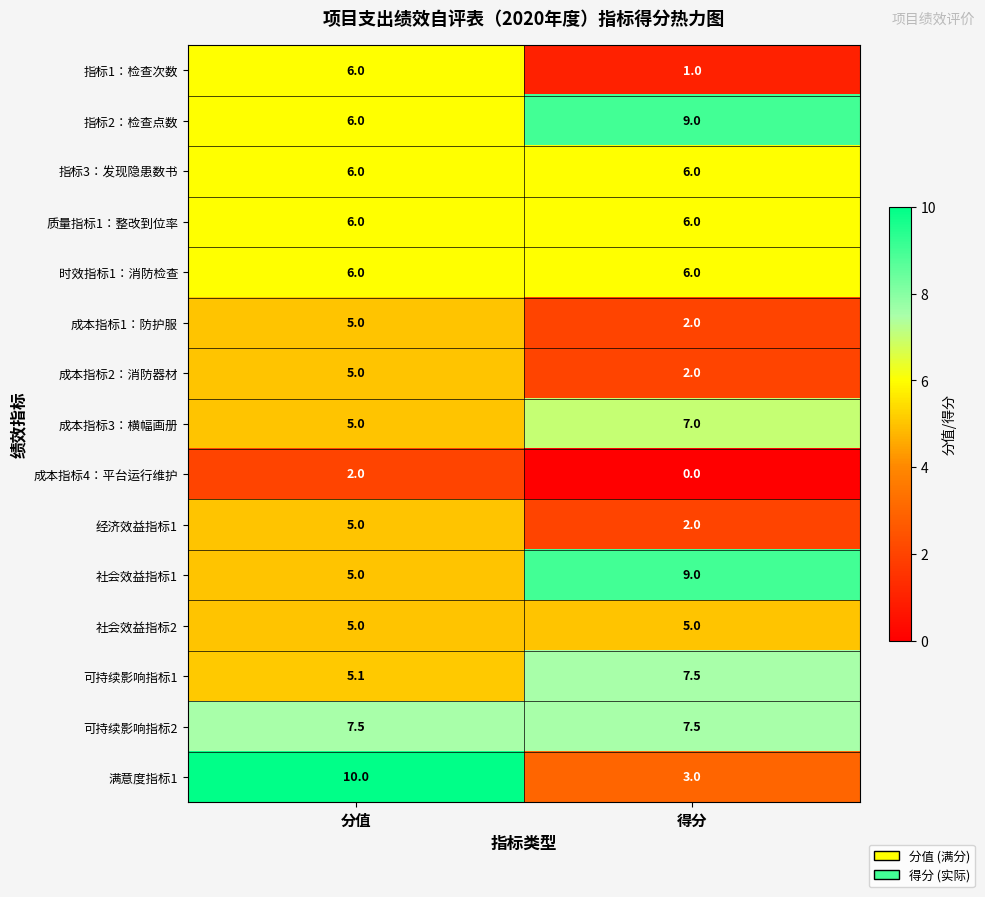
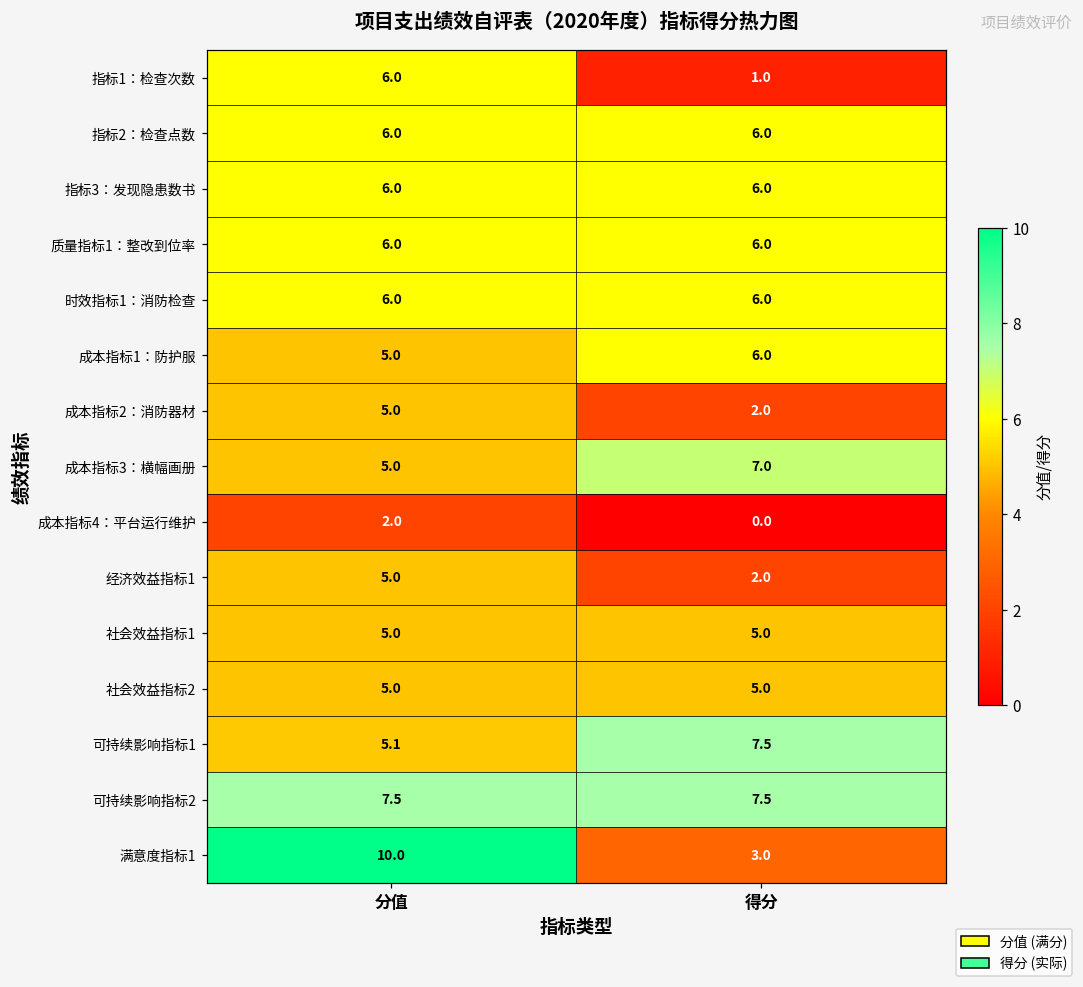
指标2：检查点数, 得分: 9.0 -> 6.0
成本指标1：防护服, 得分: 2.0 -> 6.0
社会效益指标1, 得分: 9.0 -> 5.0
